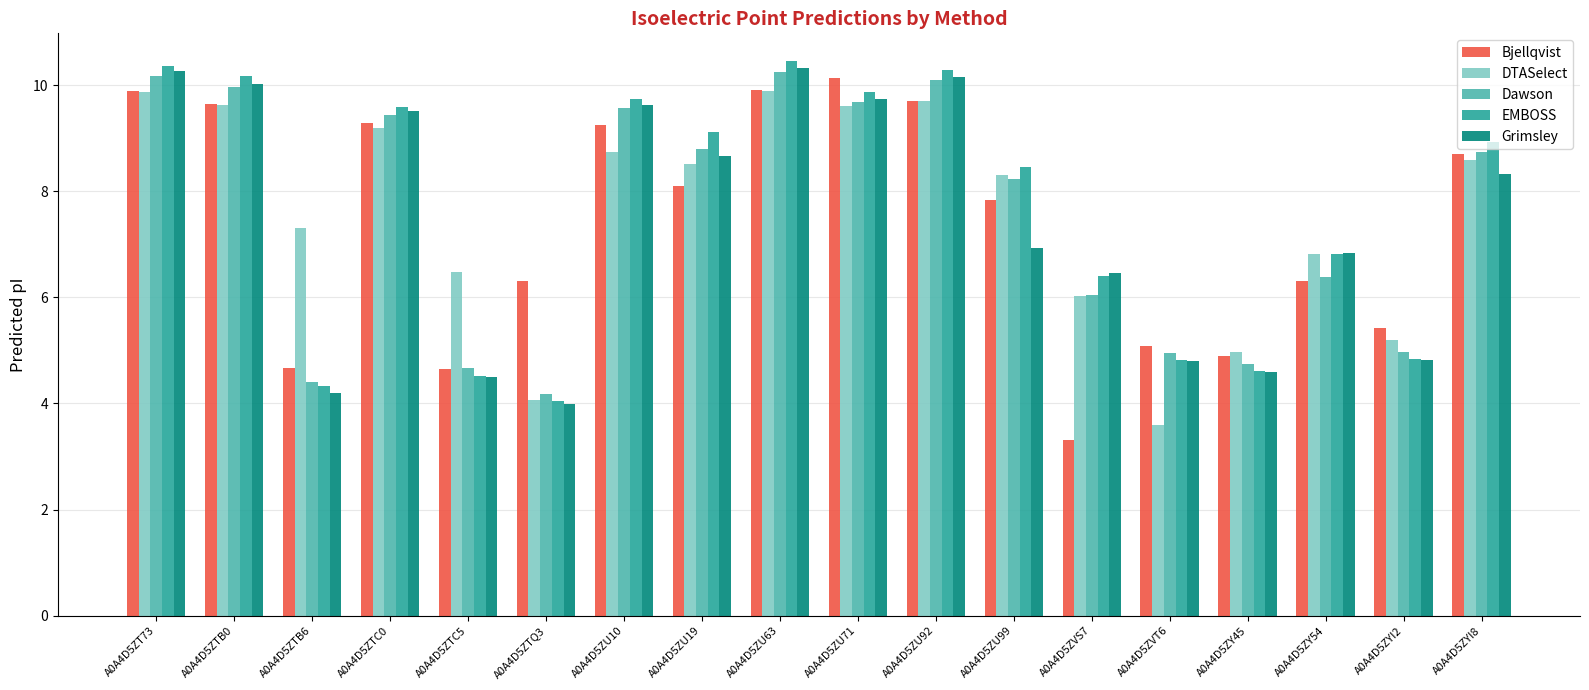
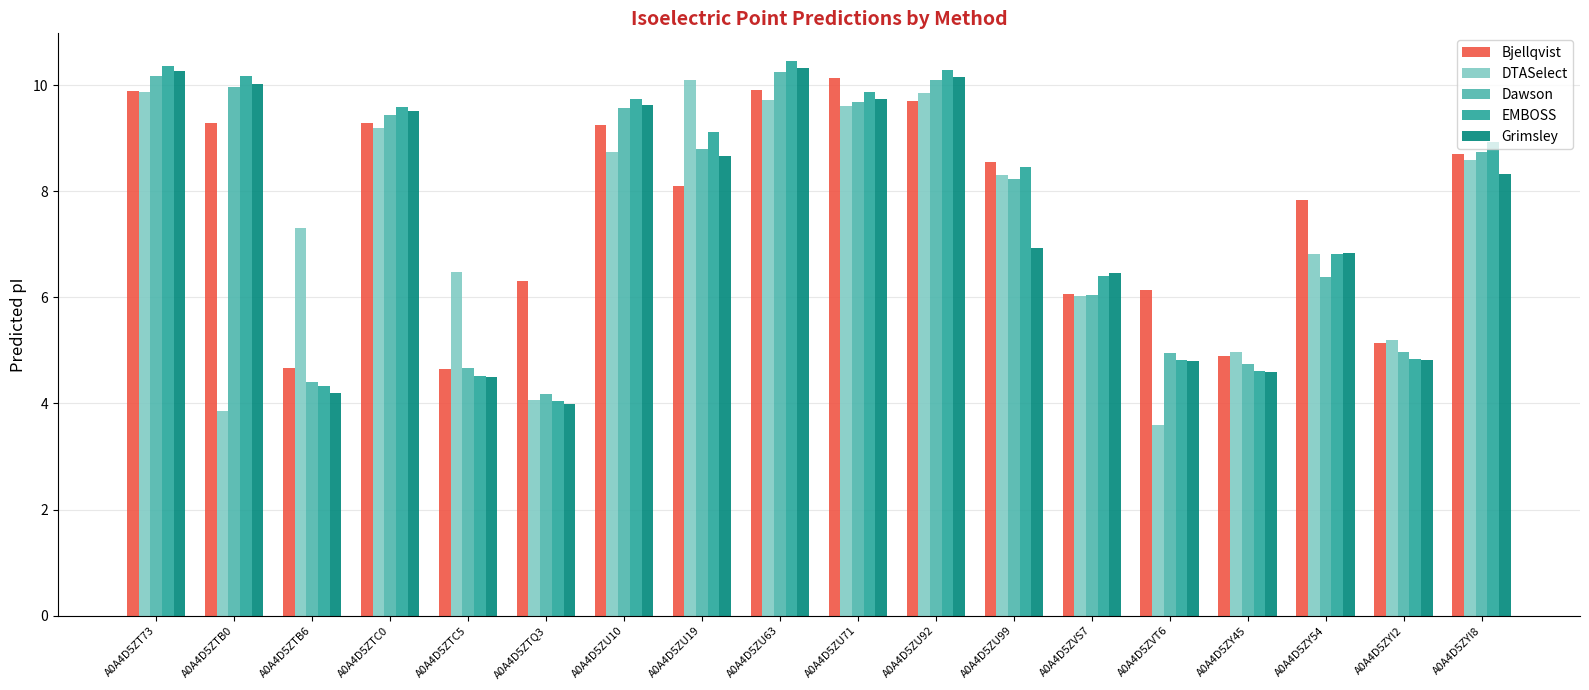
Bjellqvist, A0A4D5ZTB0: 9.6 -> 9.3
DTASelect, A0A4D5ZTB0: 9.6 -> 3.9
DTASelect, A0A4D5ZU19: 8.5 -> 10.1
DTASelect, A0A4D5ZU63: 9.9 -> 9.7
DTASelect, A0A4D5ZU92: 9.7 -> 9.9
Bjellqvist, A0A4D5ZU99: 7.8 -> 8.6
Bjellqvist, A0A4D5ZVS7: 3.3 -> 6.1
Bjellqvist, A0A4D5ZVT6: 5.1 -> 6.1
Bjellqvist, A0A4D5ZY54: 6.3 -> 7.8
Bjellqvist, A0A4D5ZYI2: 5.4 -> 5.1
